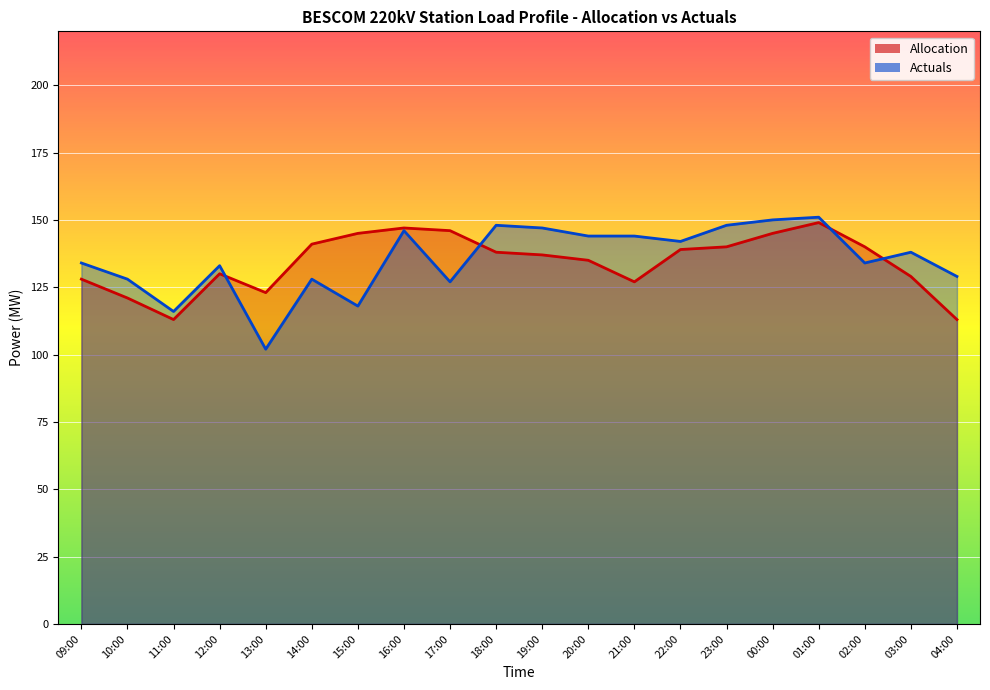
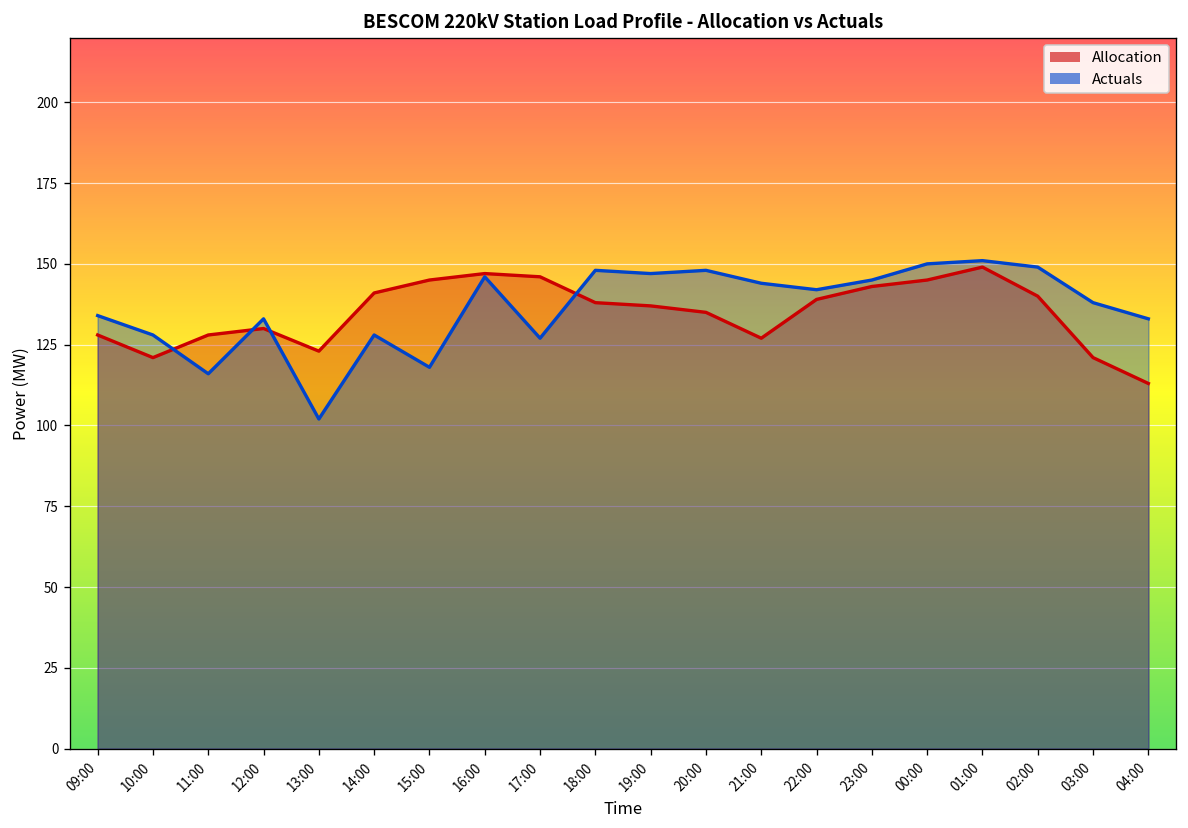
Allocation, 11:00: 113 -> 128
Actuals, 20:00: 144 -> 148
Allocation, 23:00: 140 -> 143
Actuals, 23:00: 148 -> 145
Actuals, 02:00: 134 -> 149
Allocation, 03:00: 129 -> 121
Actuals, 04:00: 129 -> 133
